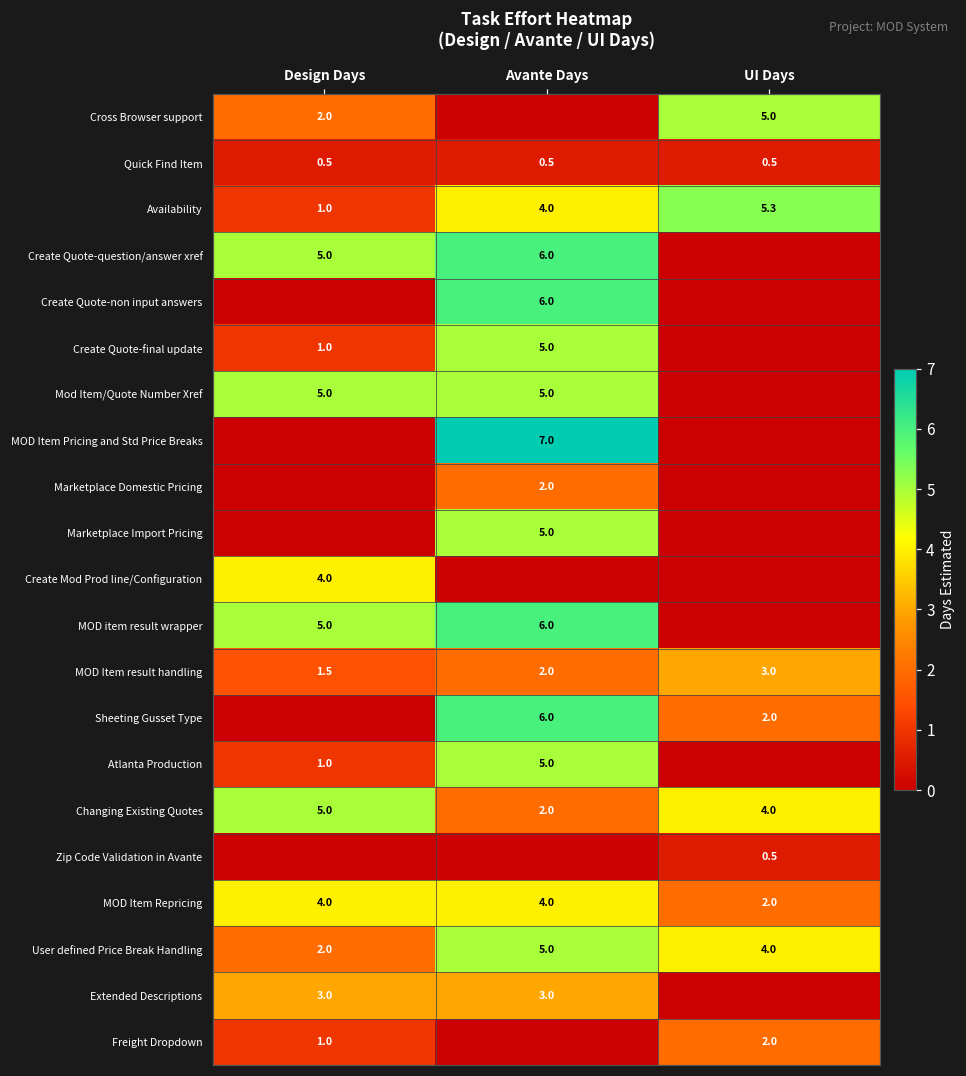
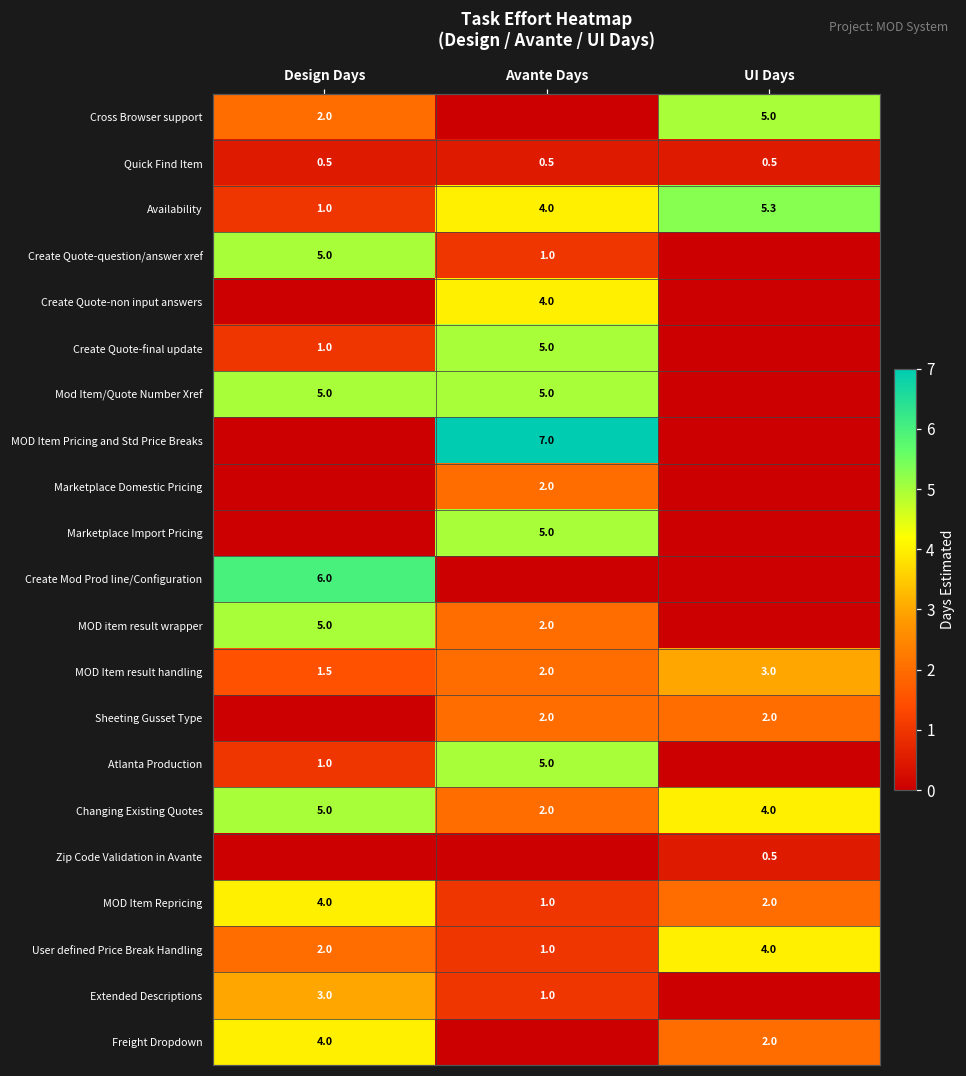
Create Quote-question/answer xref, Avante Days: 6.0 -> 1.0
Create Quote-non input answers, Avante Days: 6.0 -> 4.0
Create Mod Prod line/Configuration, Design Days: 4.0 -> 6.0
MOD item result wrapper, Avante Days: 6.0 -> 2.0
Sheeting Gusset Type, Avante Days: 6.0 -> 2.0
MOD Item Repricing, Avante Days: 4.0 -> 1.0
User defined Price Break Handling, Avante Days: 5.0 -> 1.0
Extended Descriptions, Avante Days: 3.0 -> 1.0
Freight Dropdown, Design Days: 1.0 -> 4.0
